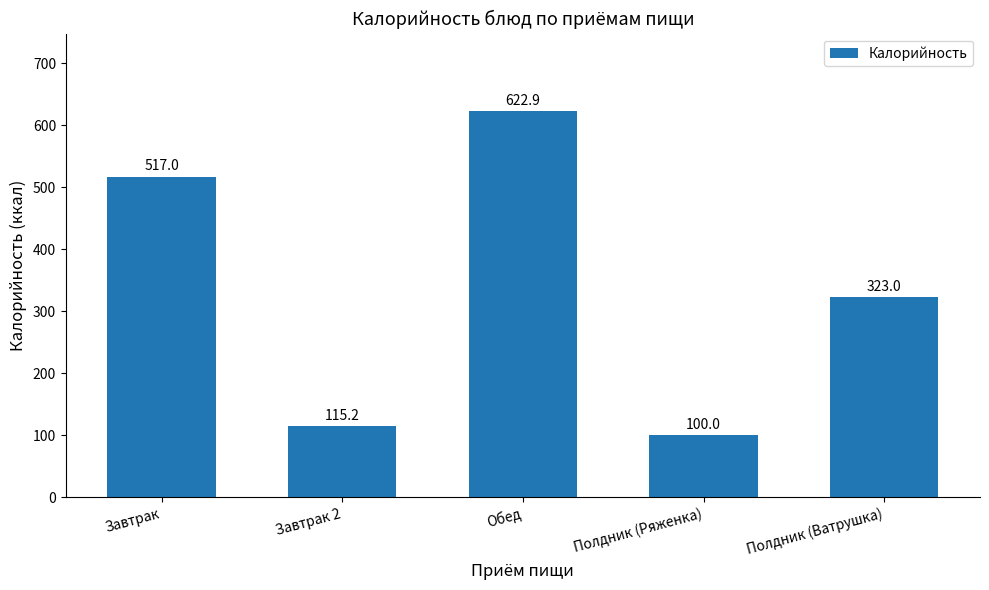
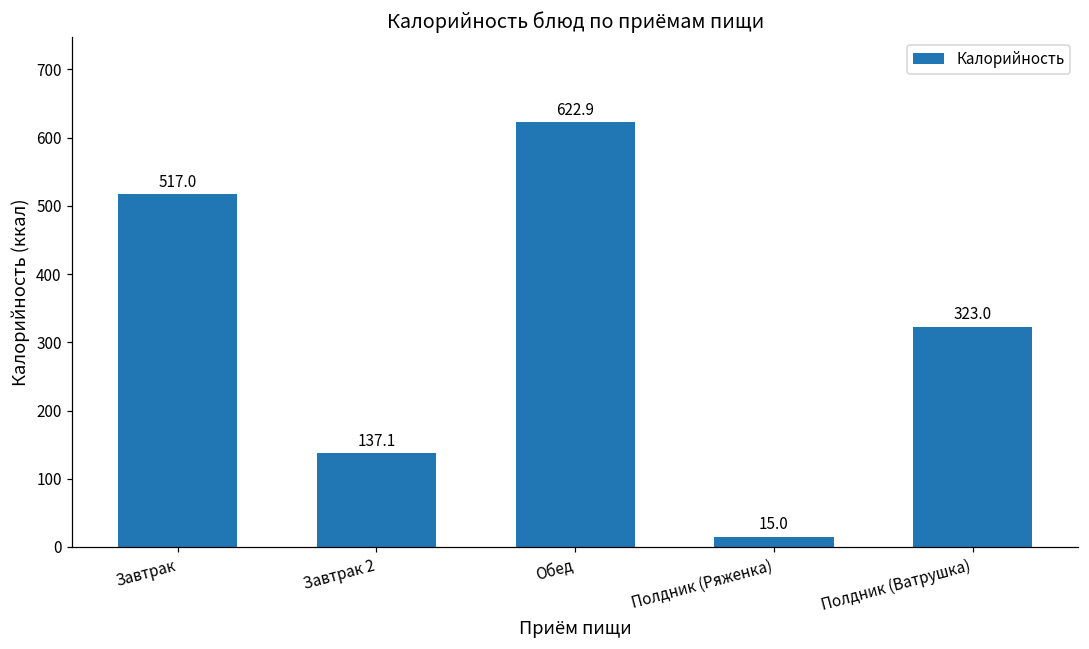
Завтрак 2: 115.2 -> 137.1
Полдник (Ряженка): 100.0 -> 15.0
